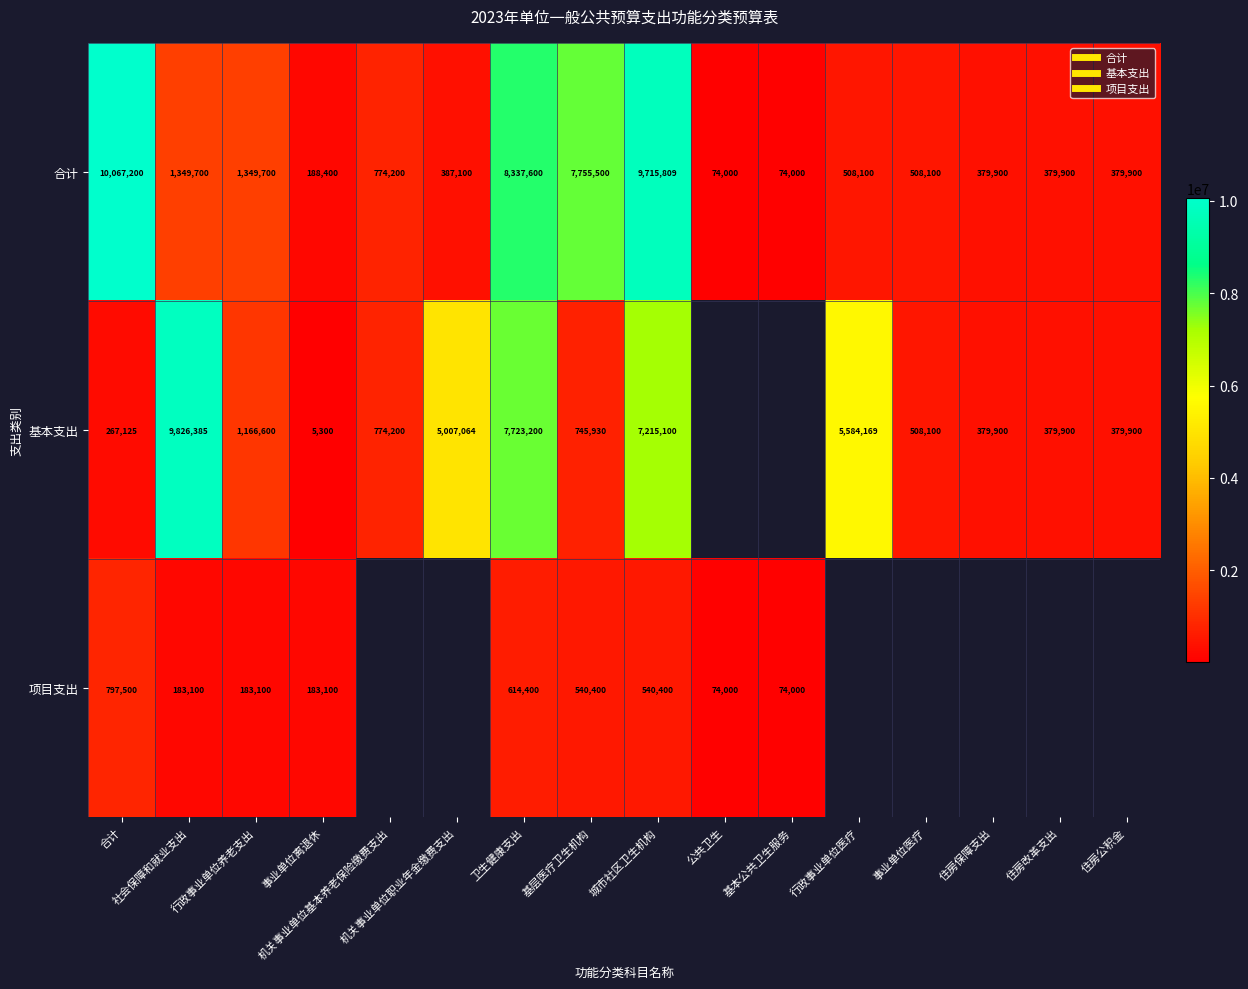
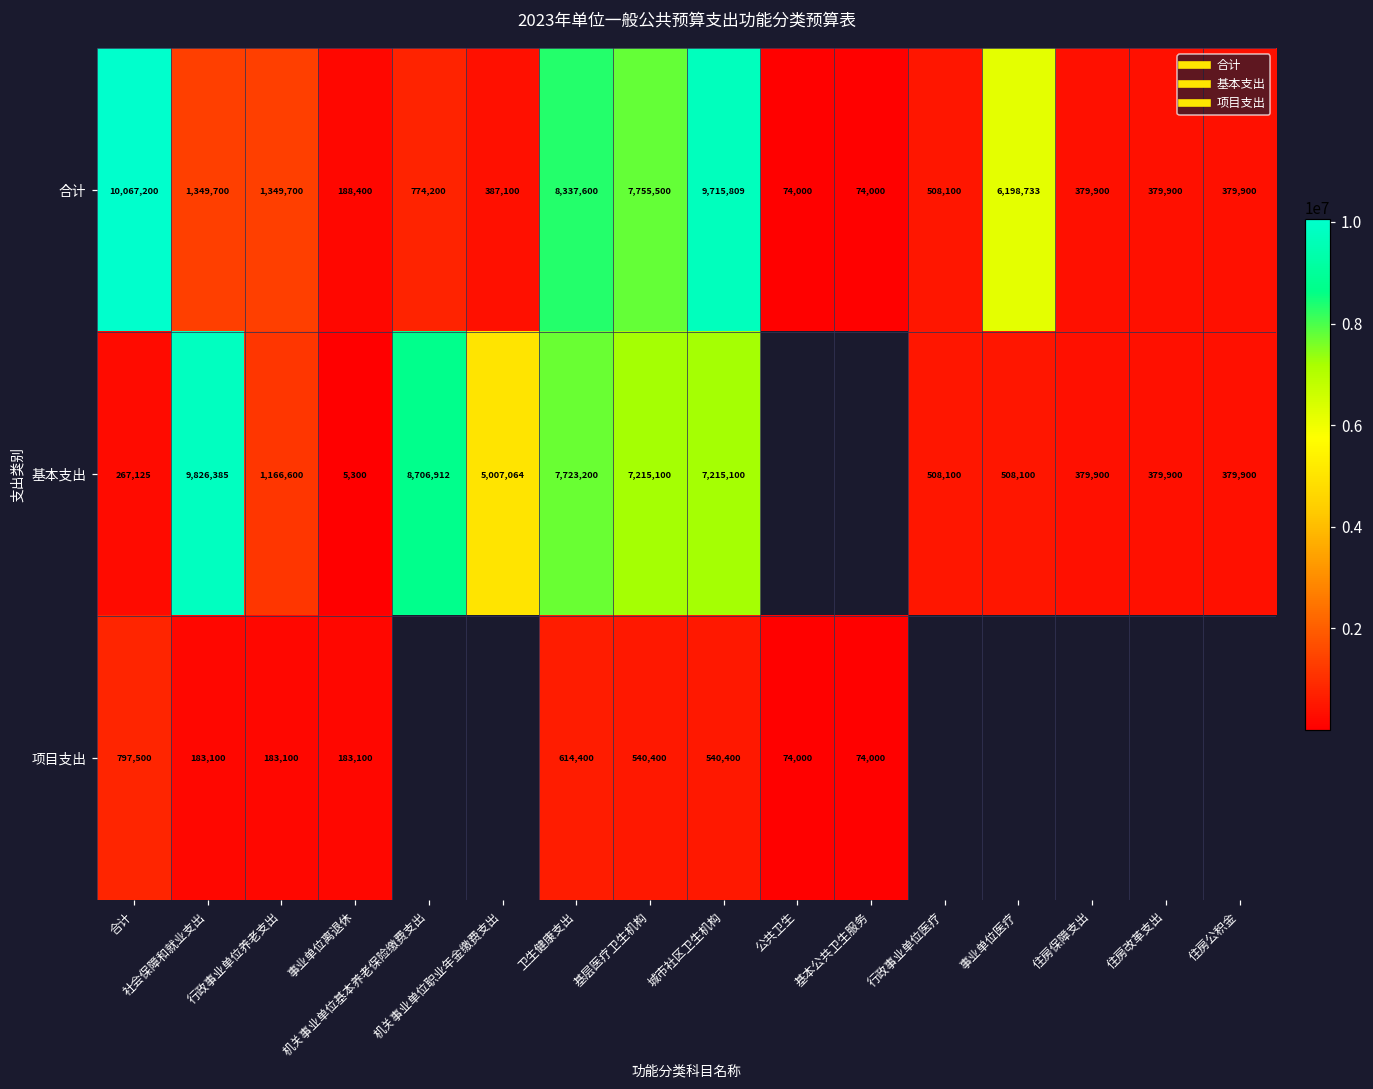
合计, 事业单位医疗: 508,100 -> 6,198,733
基本支出, 机关事业单位基本养老保险缴费支出: 774,200 -> 8,706,912
基本支出, 基层医疗卫生机构: 745,930 -> 7,215,100
基本支出, 行政事业单位医疗: 5,584,169 -> 508,100
